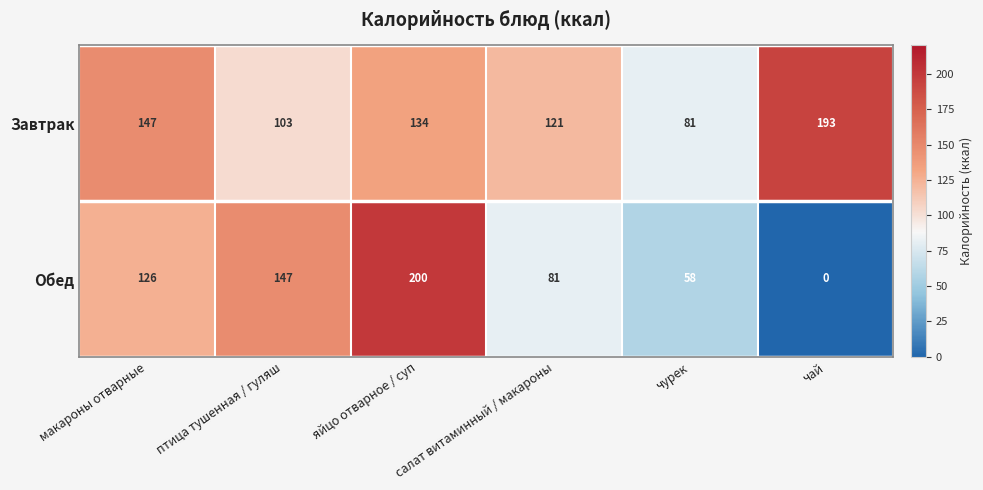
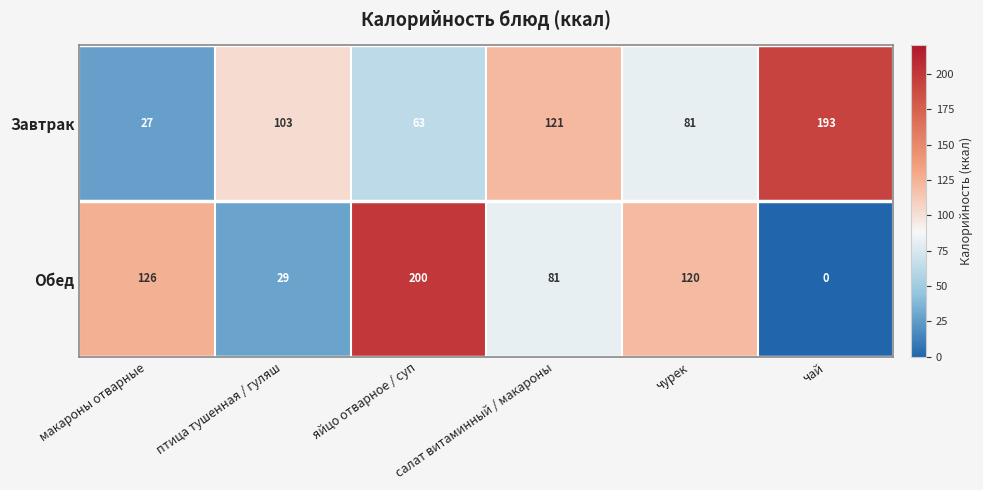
Завтрак, макароны отварные: 147 -> 27
Завтрак, яйцо отварное / суп: 134 -> 63
Обед, птица тушенная / гуляш: 147 -> 29
Обед, чурек: 58 -> 120
